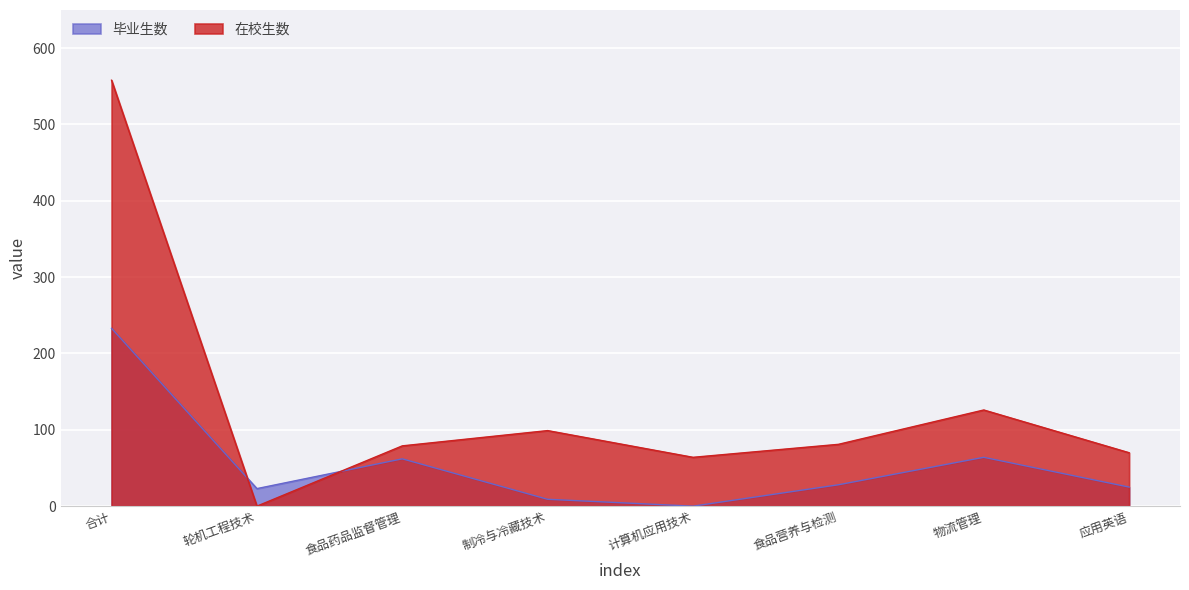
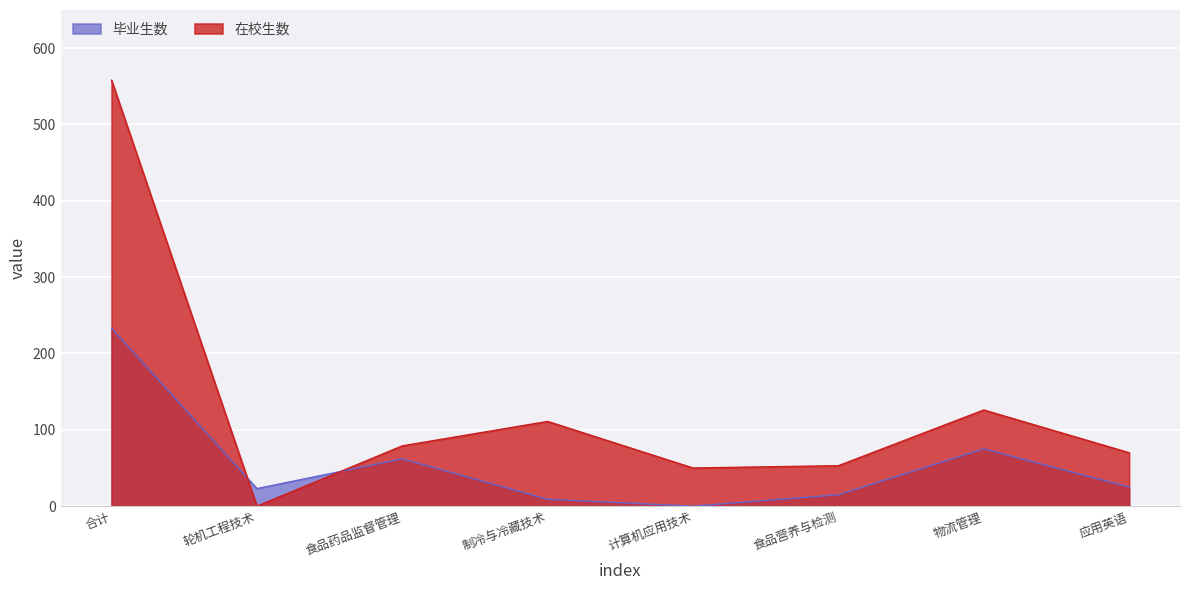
在校生数, 制冷与冷藏技术: 100 -> 110
在校生数, 计算机应用技术: 60 -> 50
毕业生数, 食品营养与检测: 30 -> 20
在校生数, 食品营养与检测: 80 -> 50
毕业生数, 物流管理: 60 -> 80
